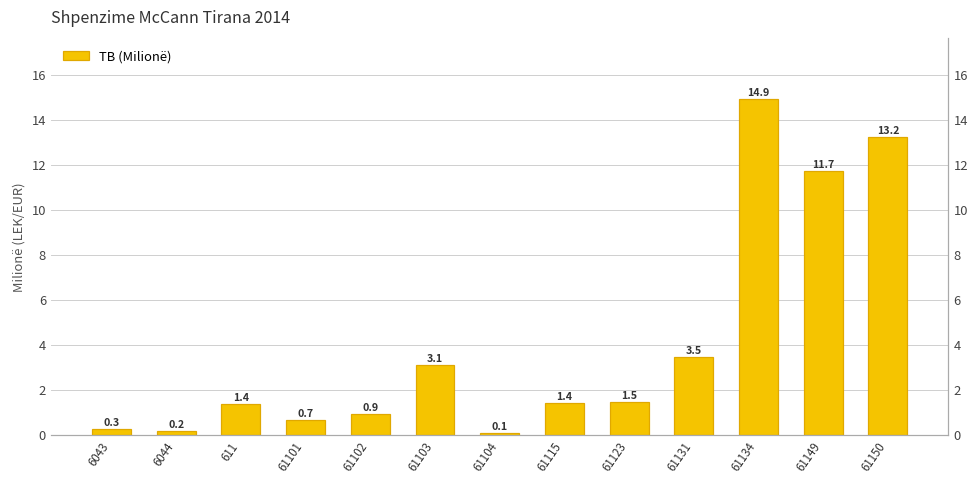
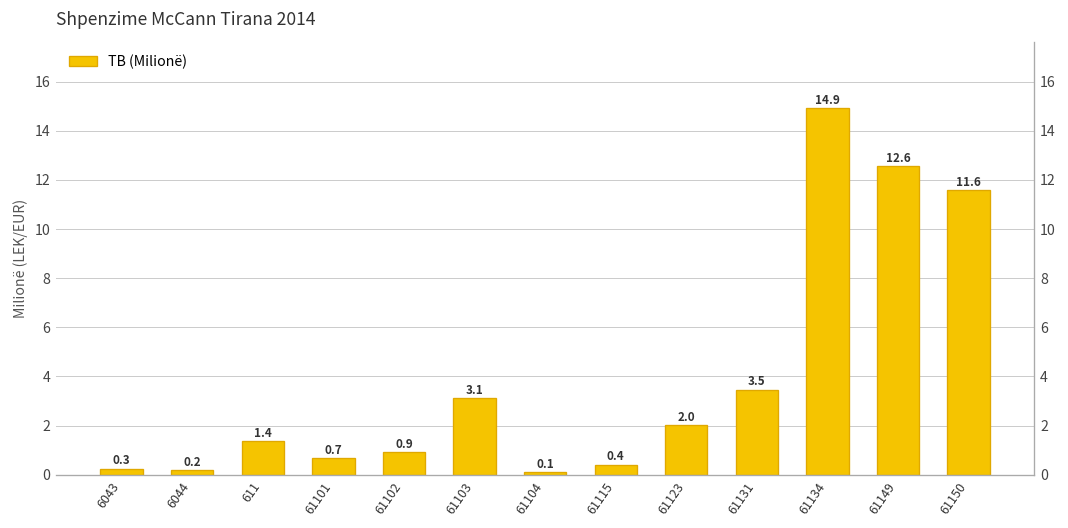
61115: 1.4 -> 0.4
61123: 1.5 -> 2.0
61149: 11.7 -> 12.6
61150: 13.2 -> 11.6
